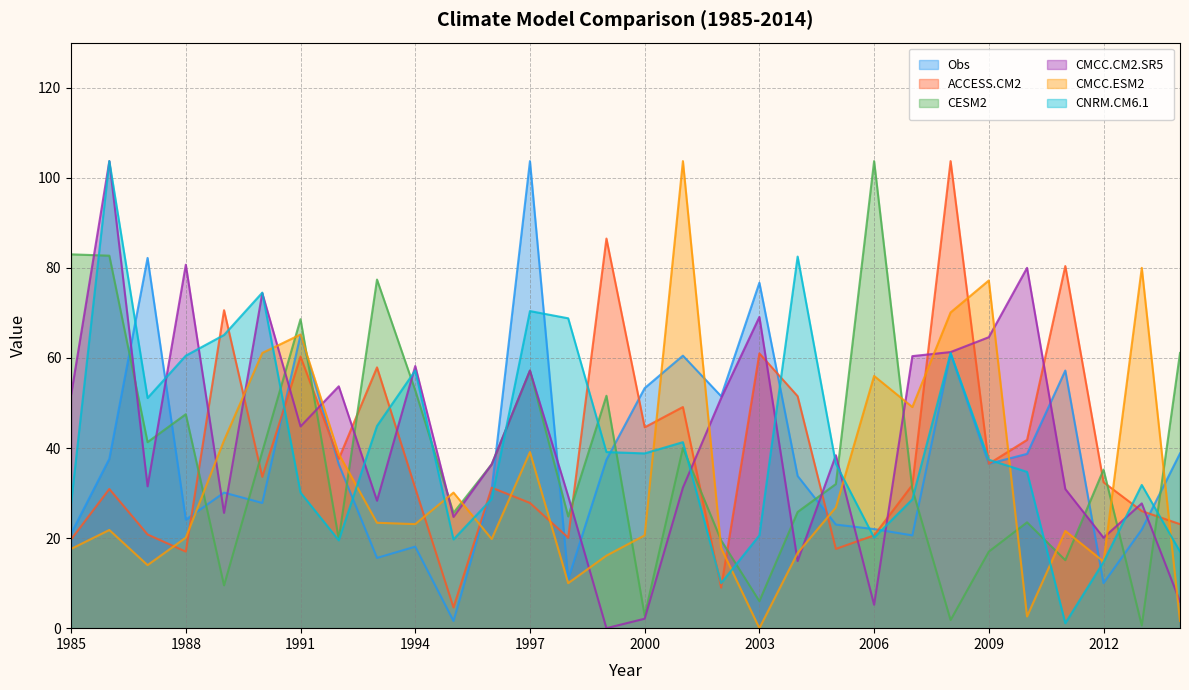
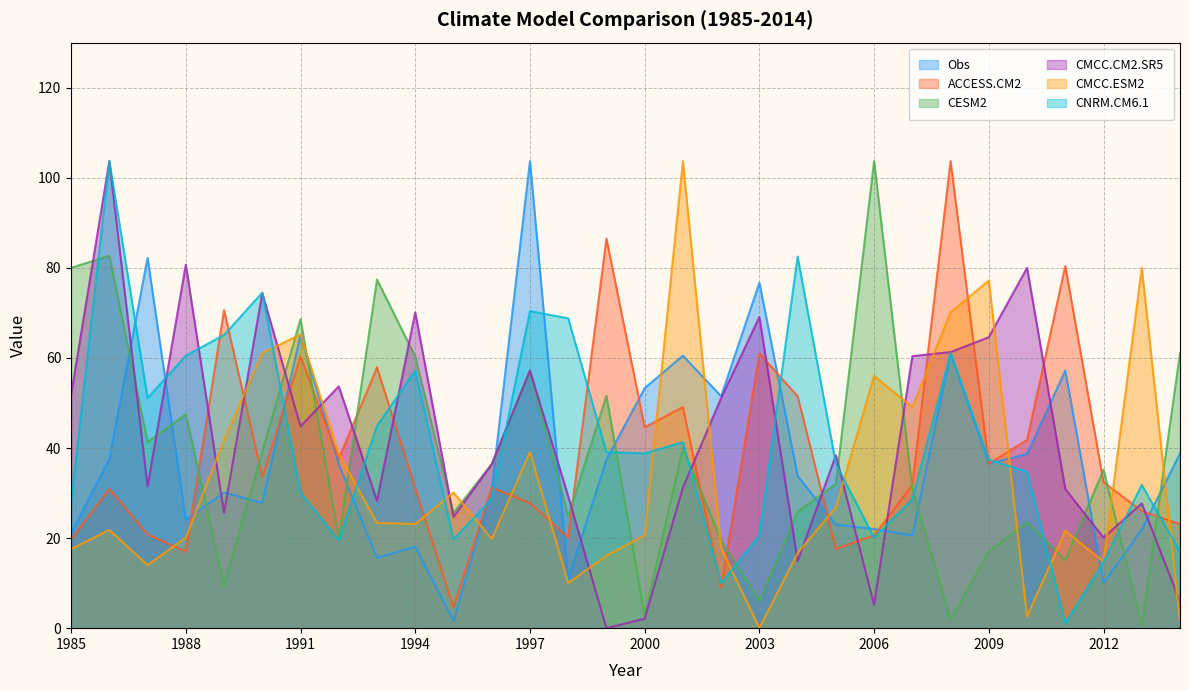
CESM2, 1985: 83 -> 80
CESM2, 1994: 53 -> 60
CMCC.CM2.SR5, 1994: 58 -> 70
